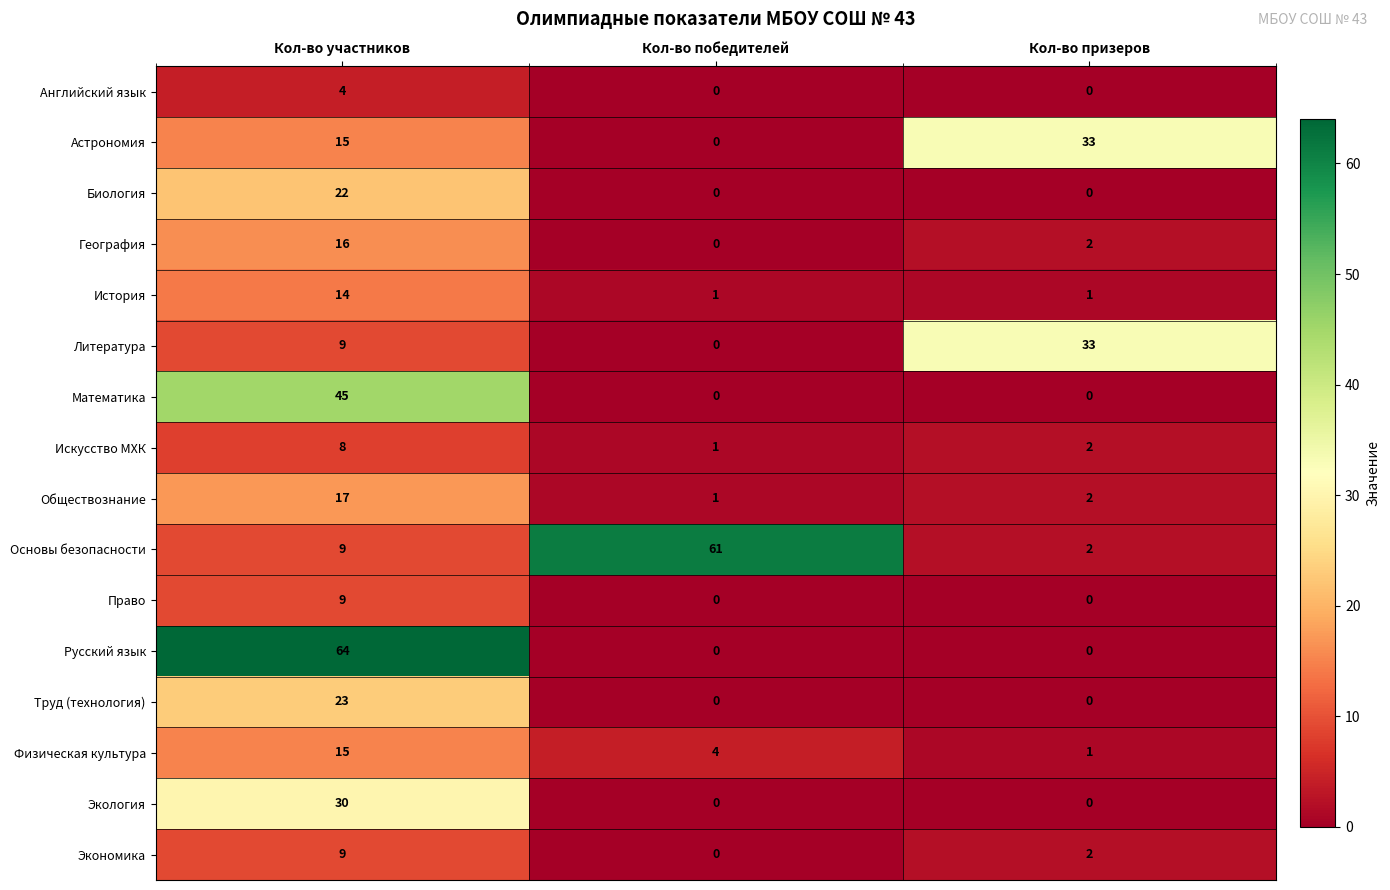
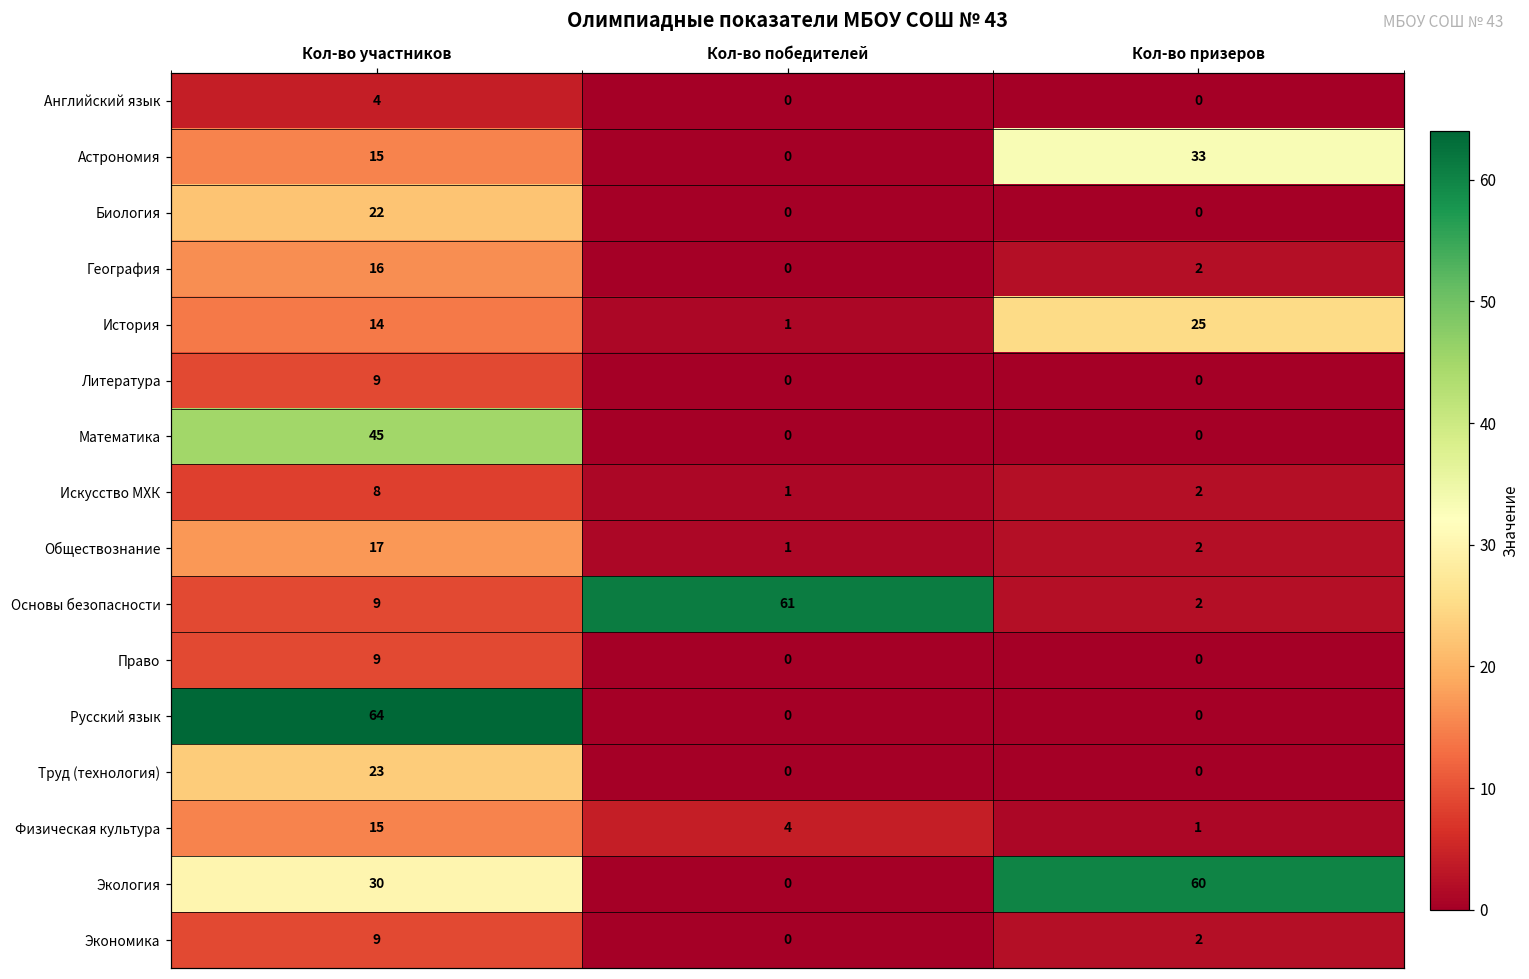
История, Кол-во призеров: 1 -> 25
Литература, Кол-во призеров: 33 -> 0
Экология, Кол-во призеров: 0 -> 60
